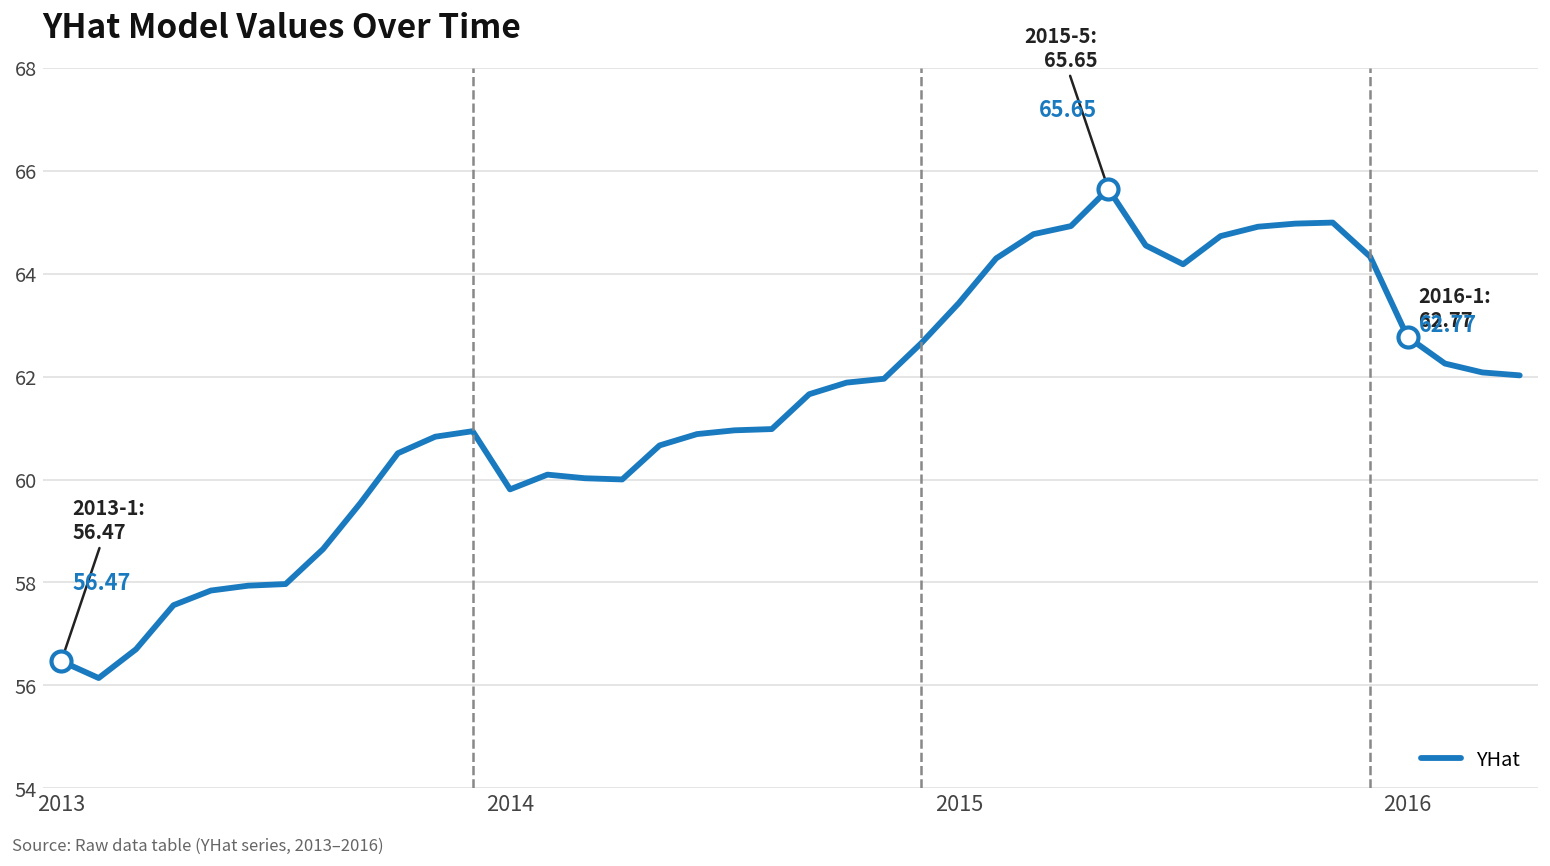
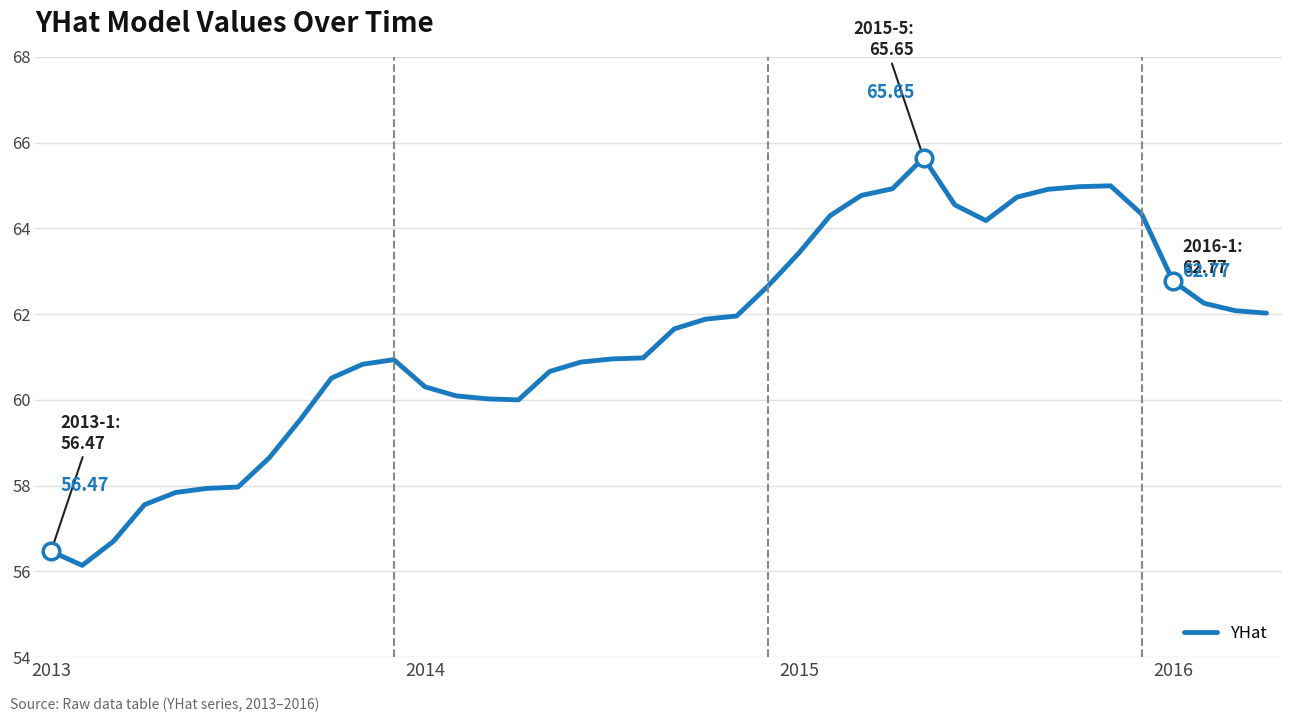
YHat, 2014: 59.8 -> 60.3
